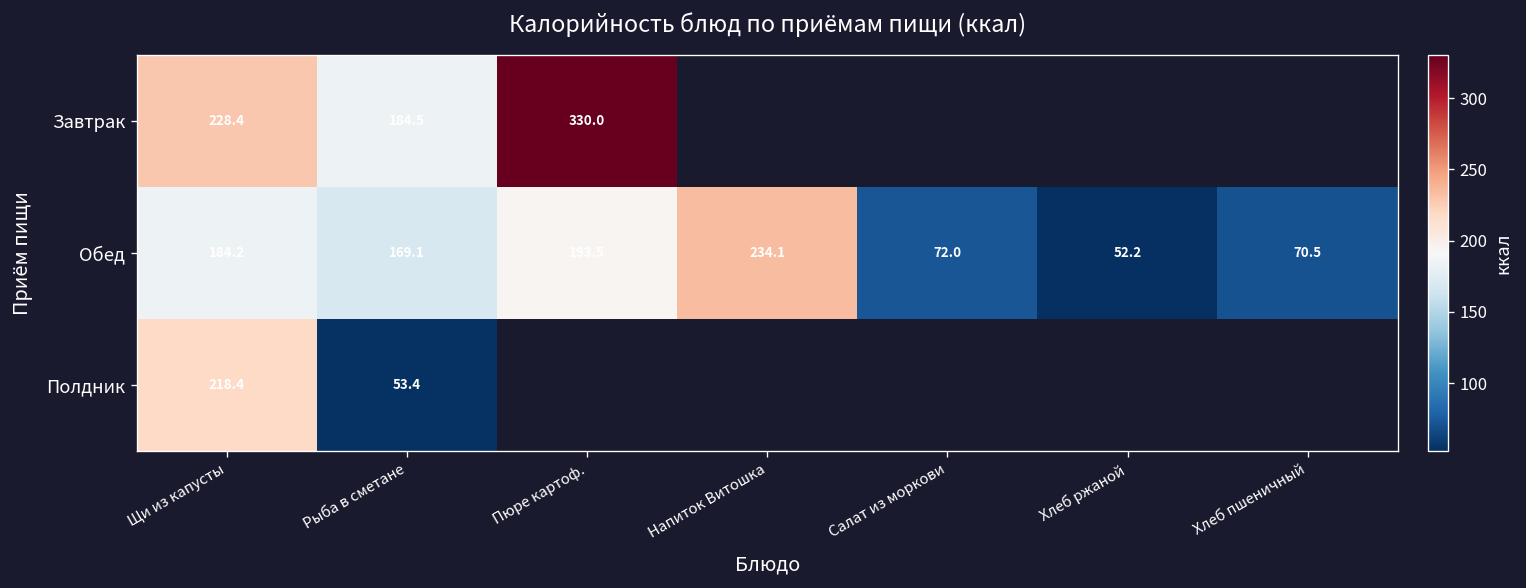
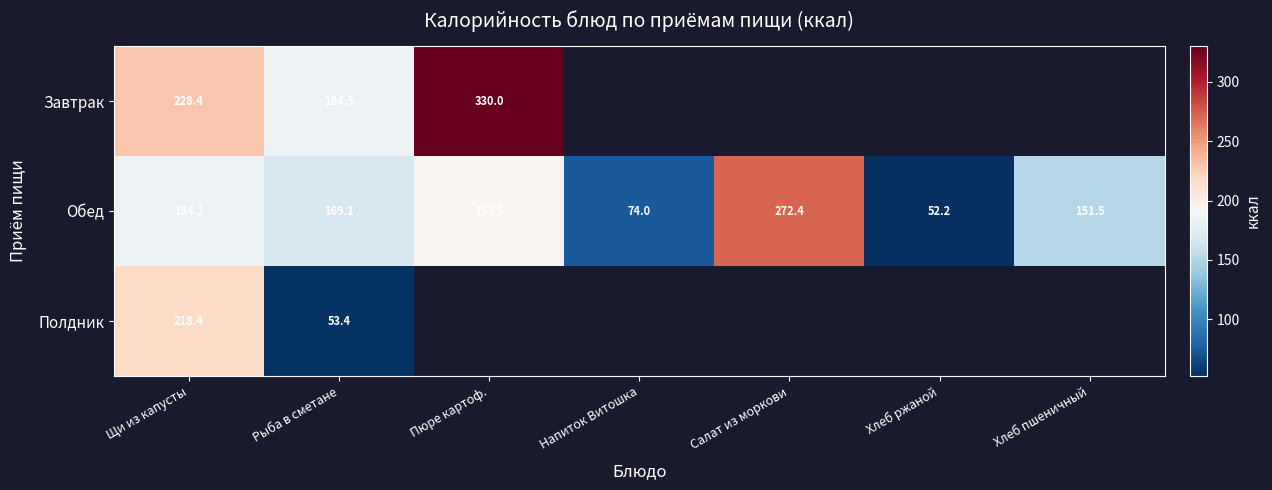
Обед, Напиток Витошка: 234.1 -> 74.0
Обед, Салат из моркови: 72.0 -> 272.4
Обед, Хлеб пшеничный: 70.5 -> 151.5
